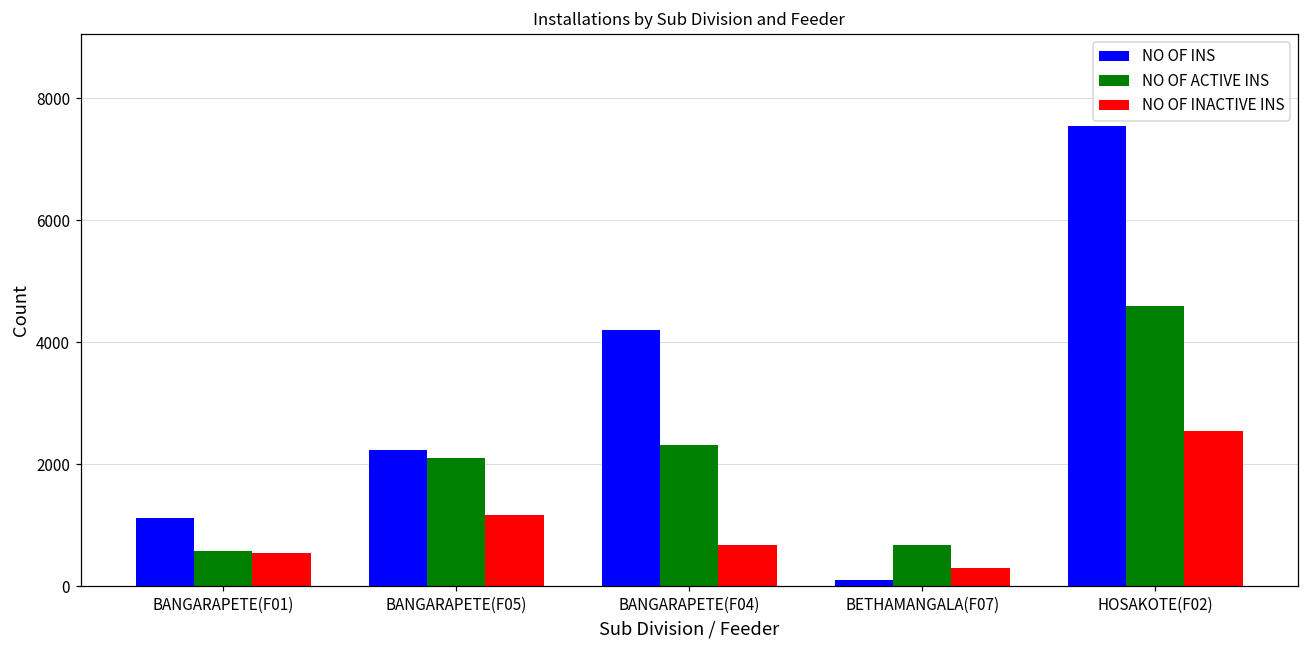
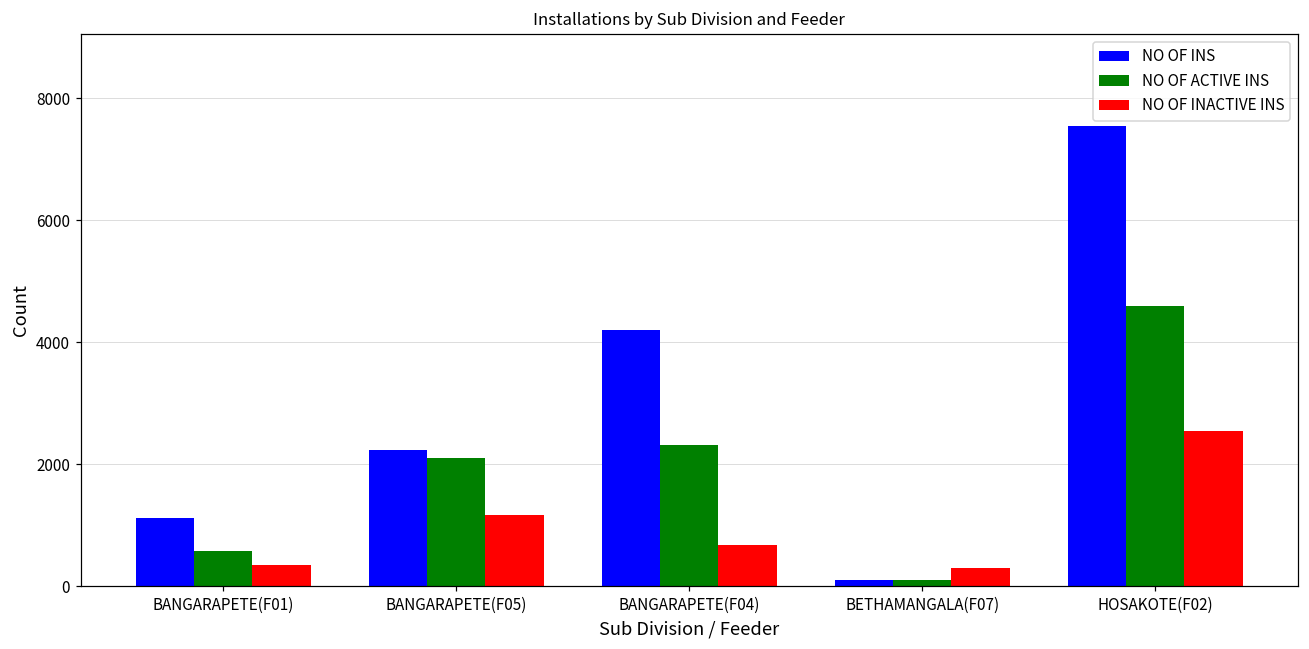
NO OF INACTIVE INS, BANGARAPETE(F01): 600 -> 300
NO OF ACTIVE INS, BETHAMANGALA(F07): 700 -> 100
